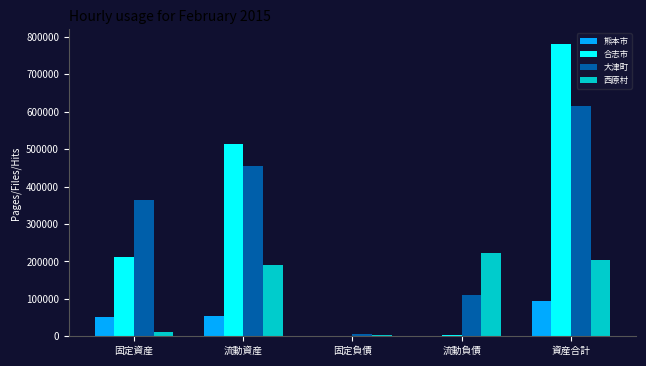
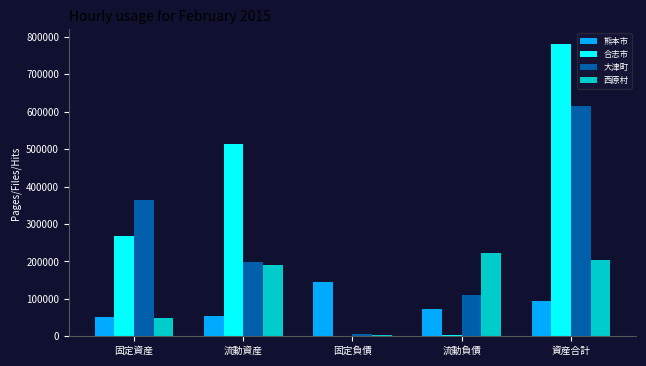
合志市, 固定資産: 210000 -> 270000
西原村, 固定資産: 10000 -> 50000
大津町, 流動資産: 460000 -> 200000
熊本市, 固定負債: 0 -> 140000
熊本市, 流動負債: 0 -> 70000
